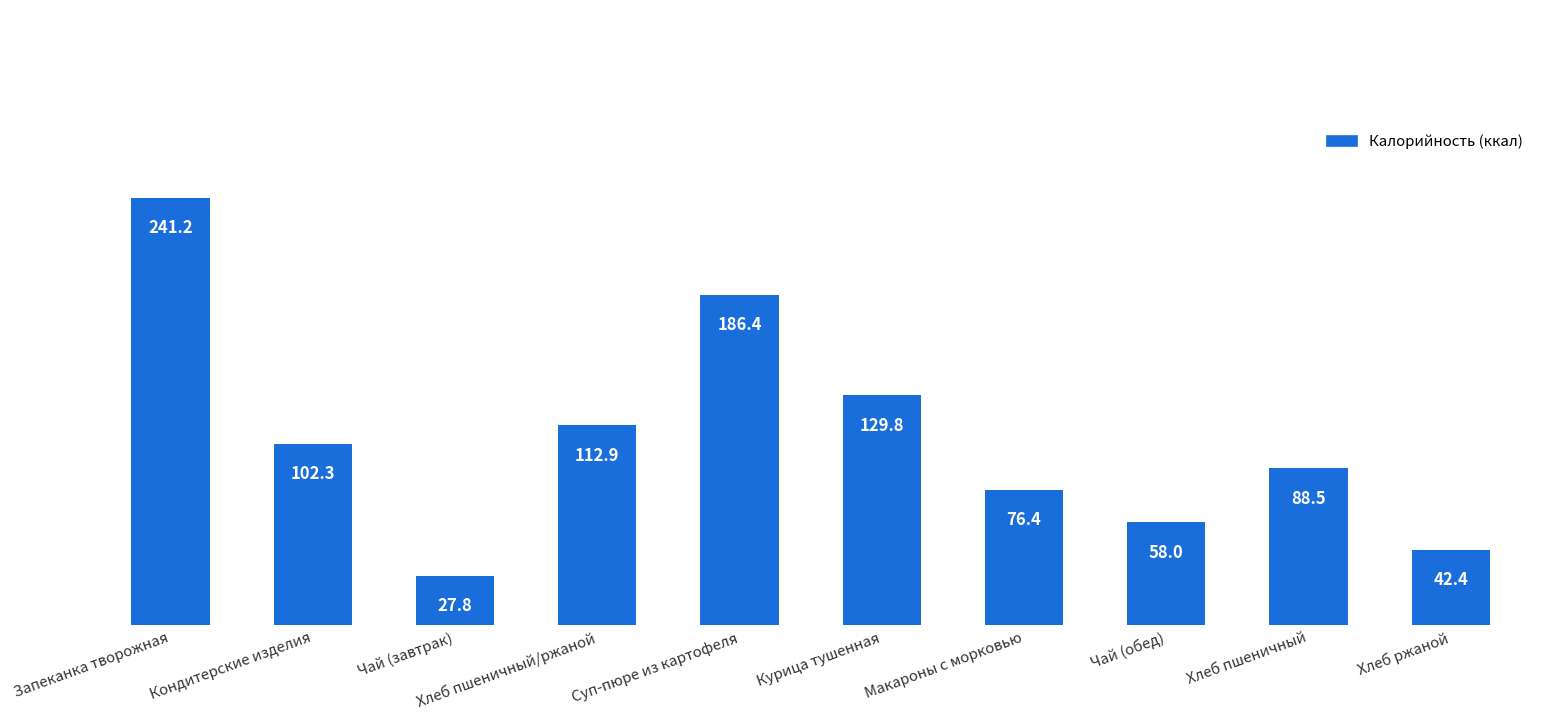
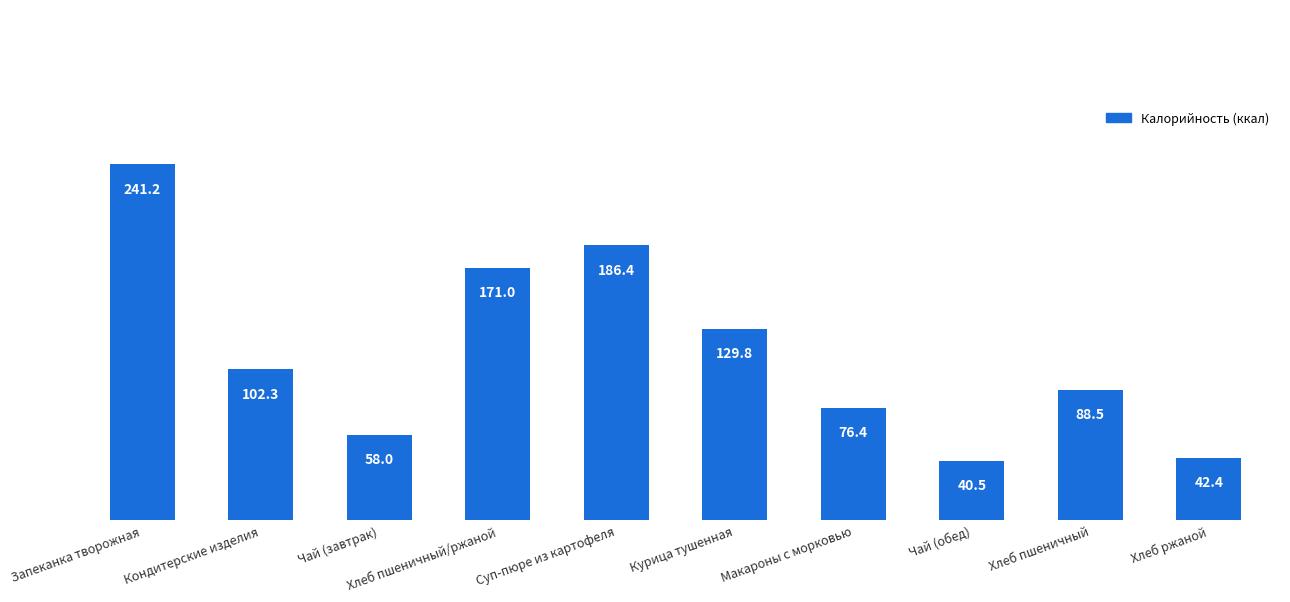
Чай (завтрак): 27.8 -> 58.0
Хлеб пшеничный/ржаной: 112.9 -> 171.0
Чай (обед): 58.0 -> 40.5
